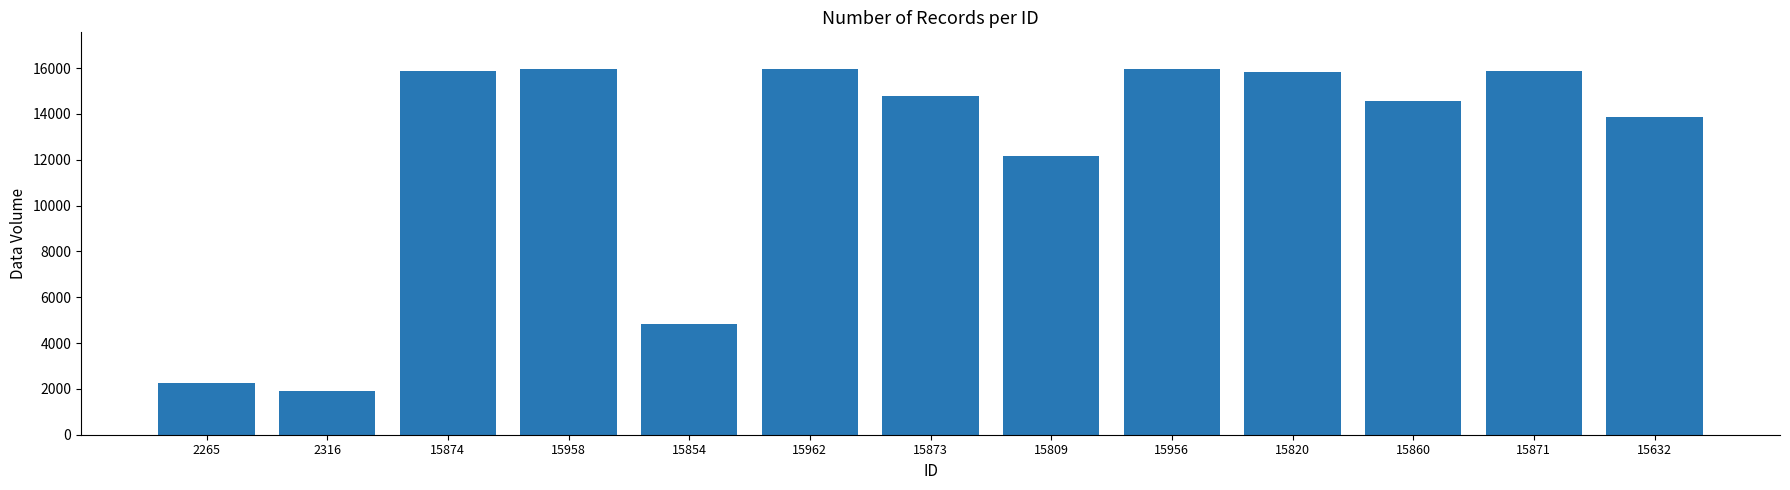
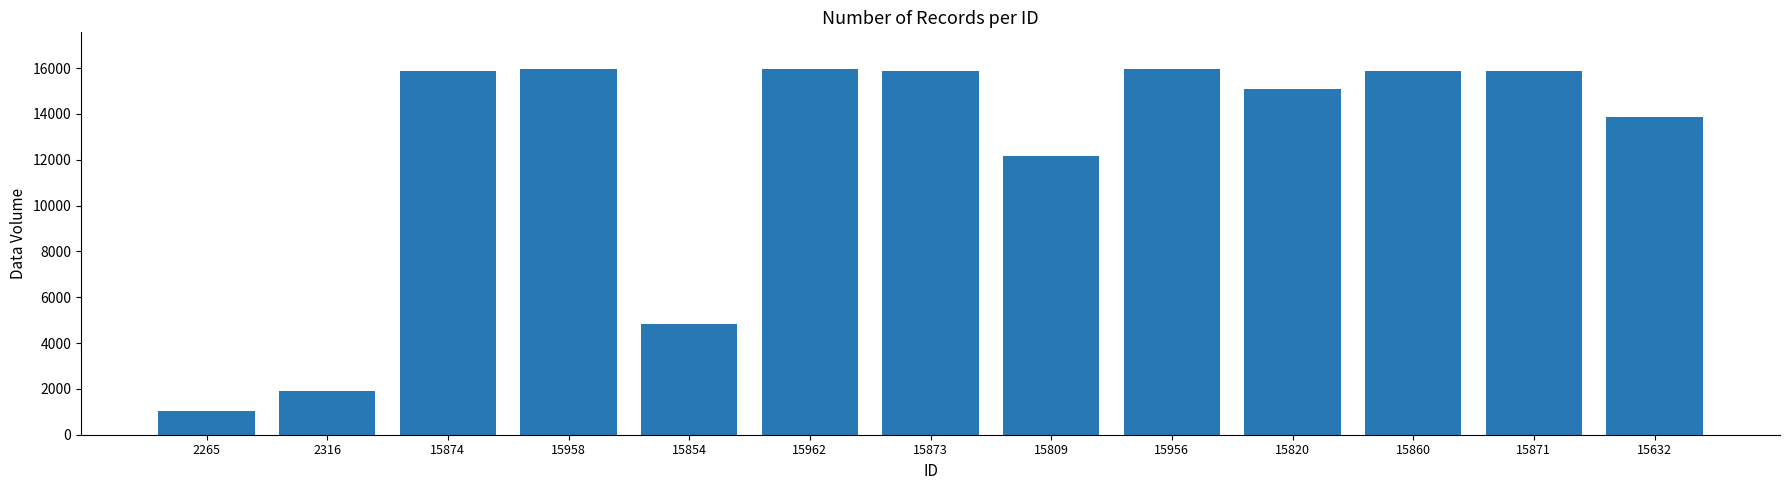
2265: 2300 -> 1000
15873: 14800 -> 15900
15820: 15800 -> 15100
15860: 14600 -> 15900
